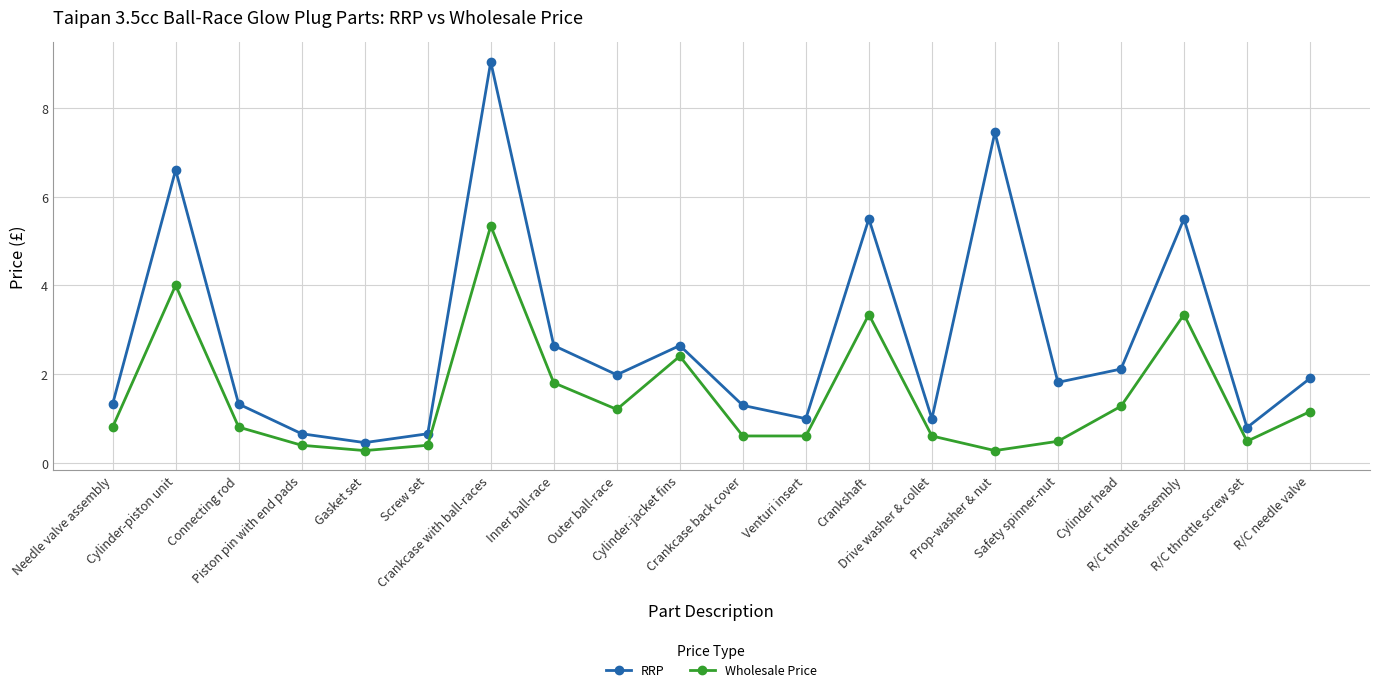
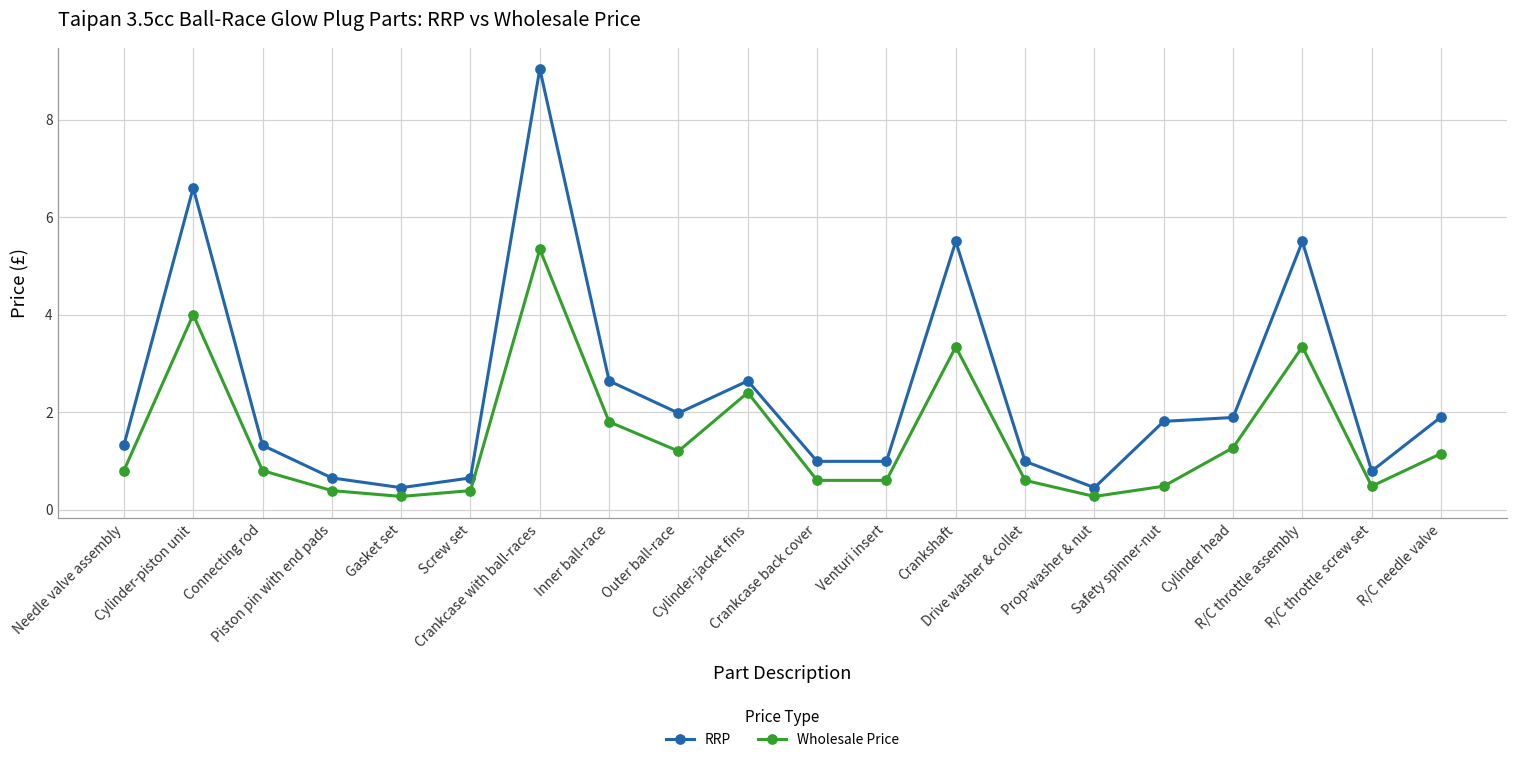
RRP, Crankcase back cover: 1.3 -> 1.0
RRP, Prop-washer & nut: 7.5 -> 0.5
RRP, Cylinder head: 2.1 -> 1.9
